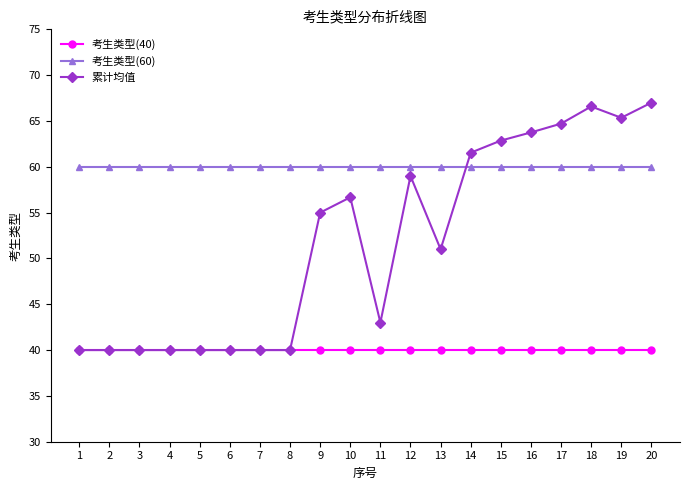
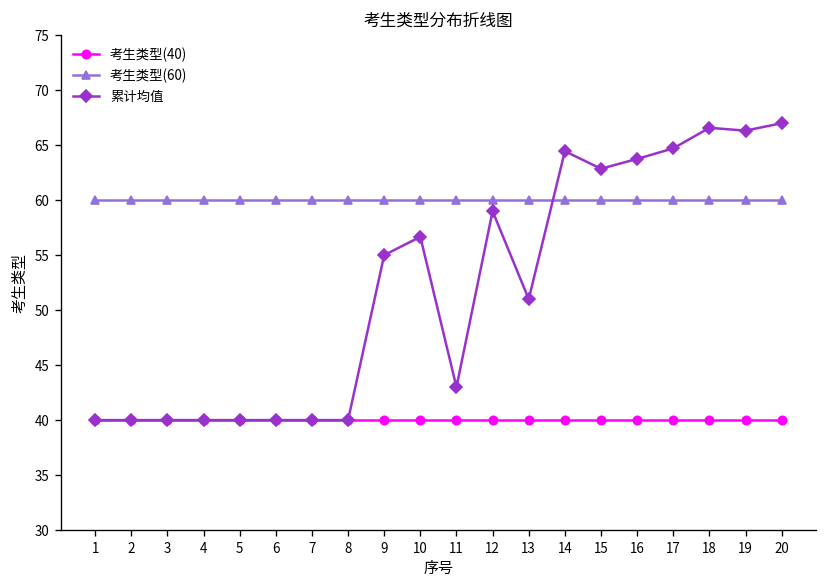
累计均值, 14: 62 -> 64
累计均值, 19: 65 -> 66
